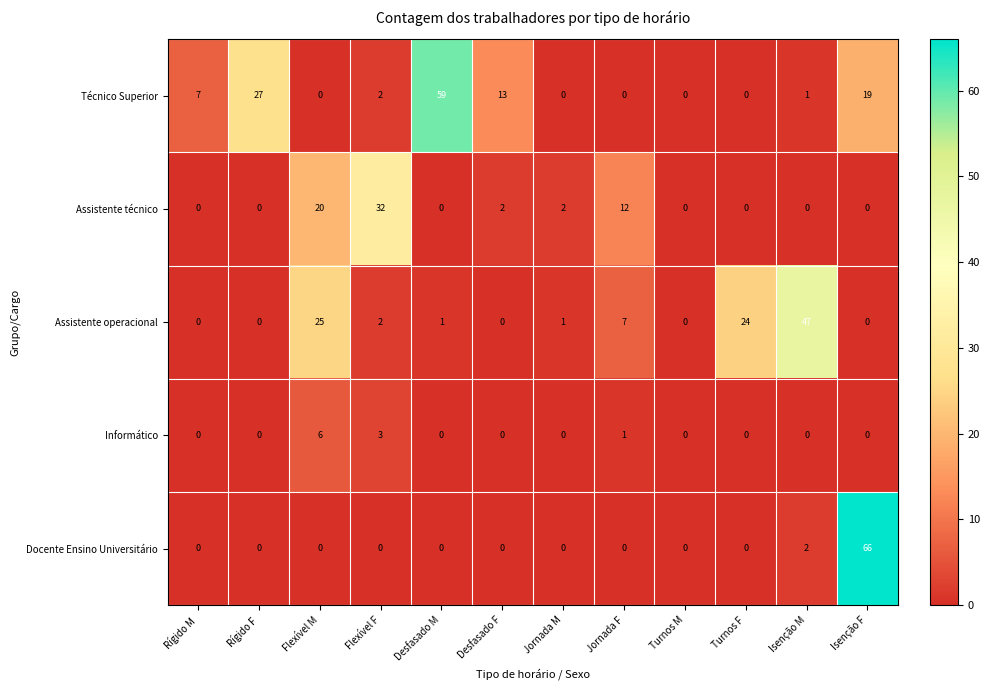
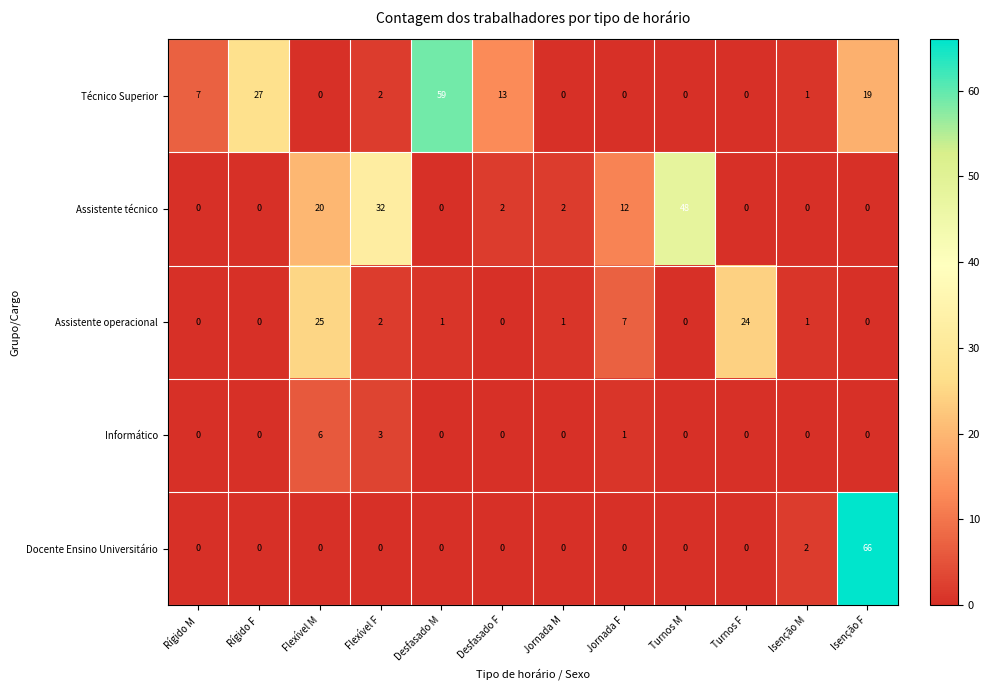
Assistente técnico, Turnos M: 0 -> 48
Assistente operacional, Isenção M: 47 -> 1
